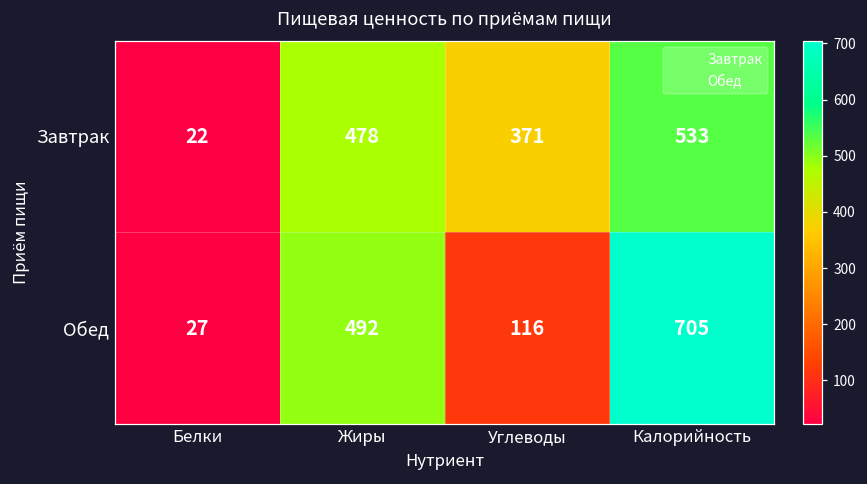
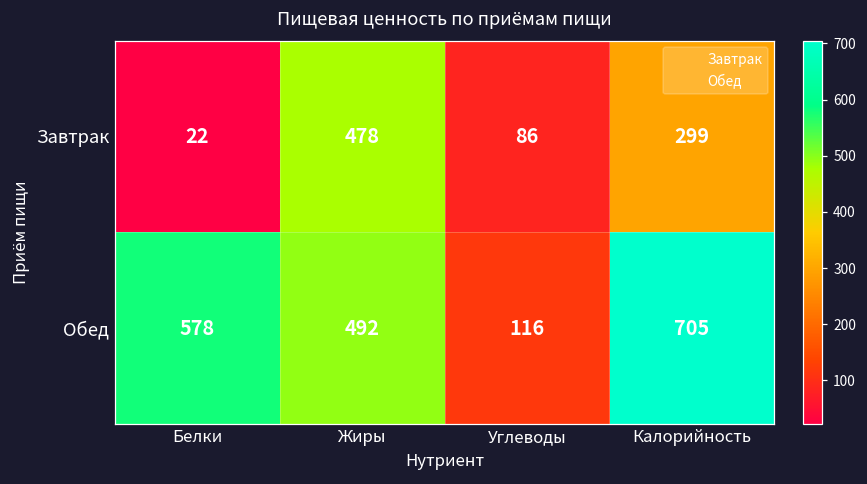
Завтрак, Углеводы: 371 -> 86
Завтрак, Калорийность: 533 -> 299
Обед, Белки: 27 -> 578
